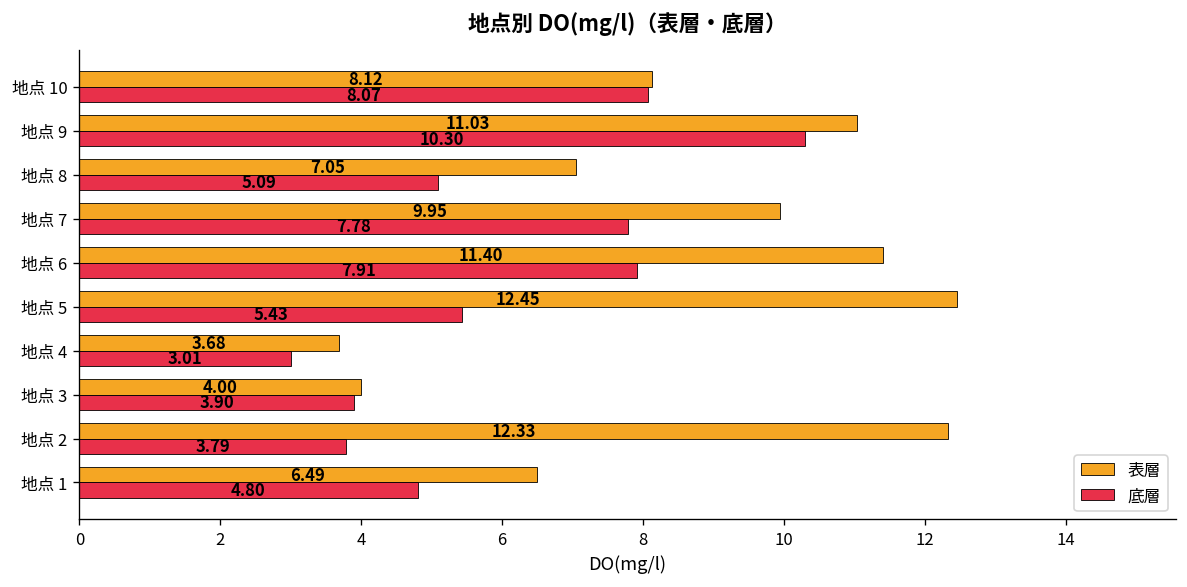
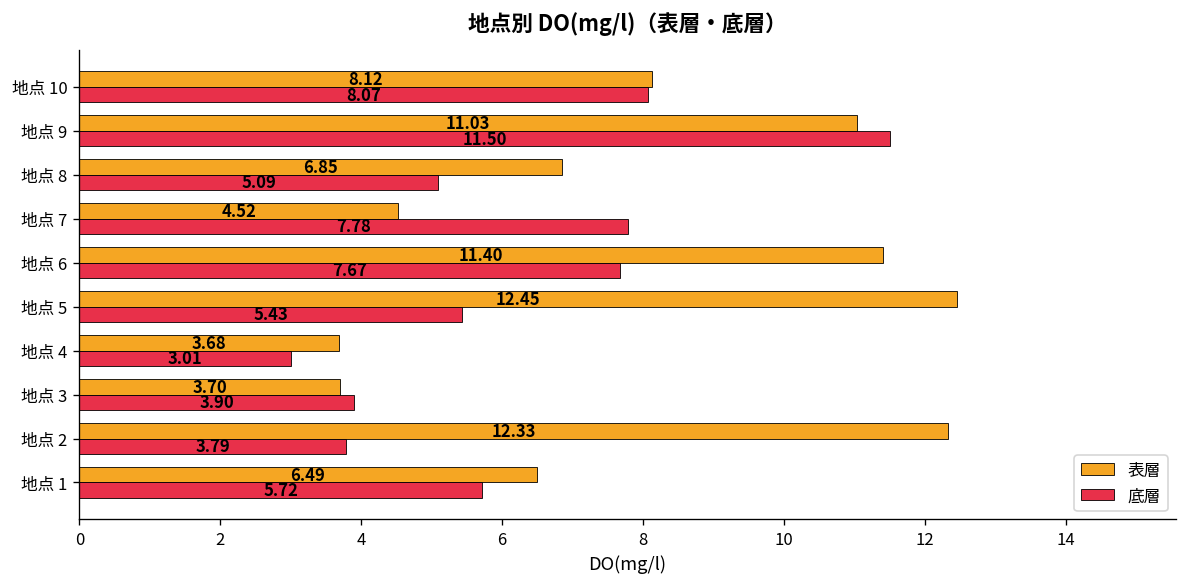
底層, 地点 9: 10.30 -> 11.50
表層, 地点 8: 7.05 -> 6.85
表層, 地点 7: 9.95 -> 4.52
底層, 地点 6: 7.91 -> 7.67
表層, 地点 3: 4.00 -> 3.70
底層, 地点 1: 4.80 -> 5.72
